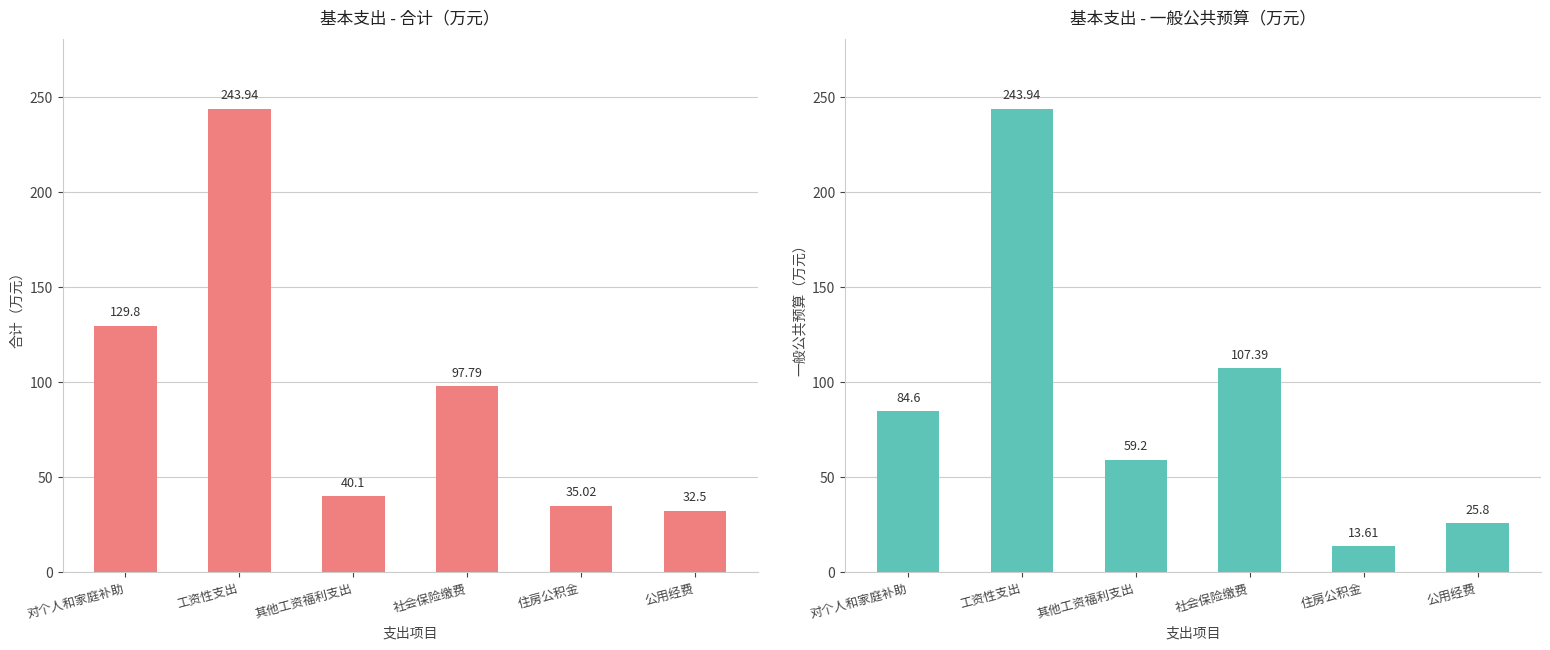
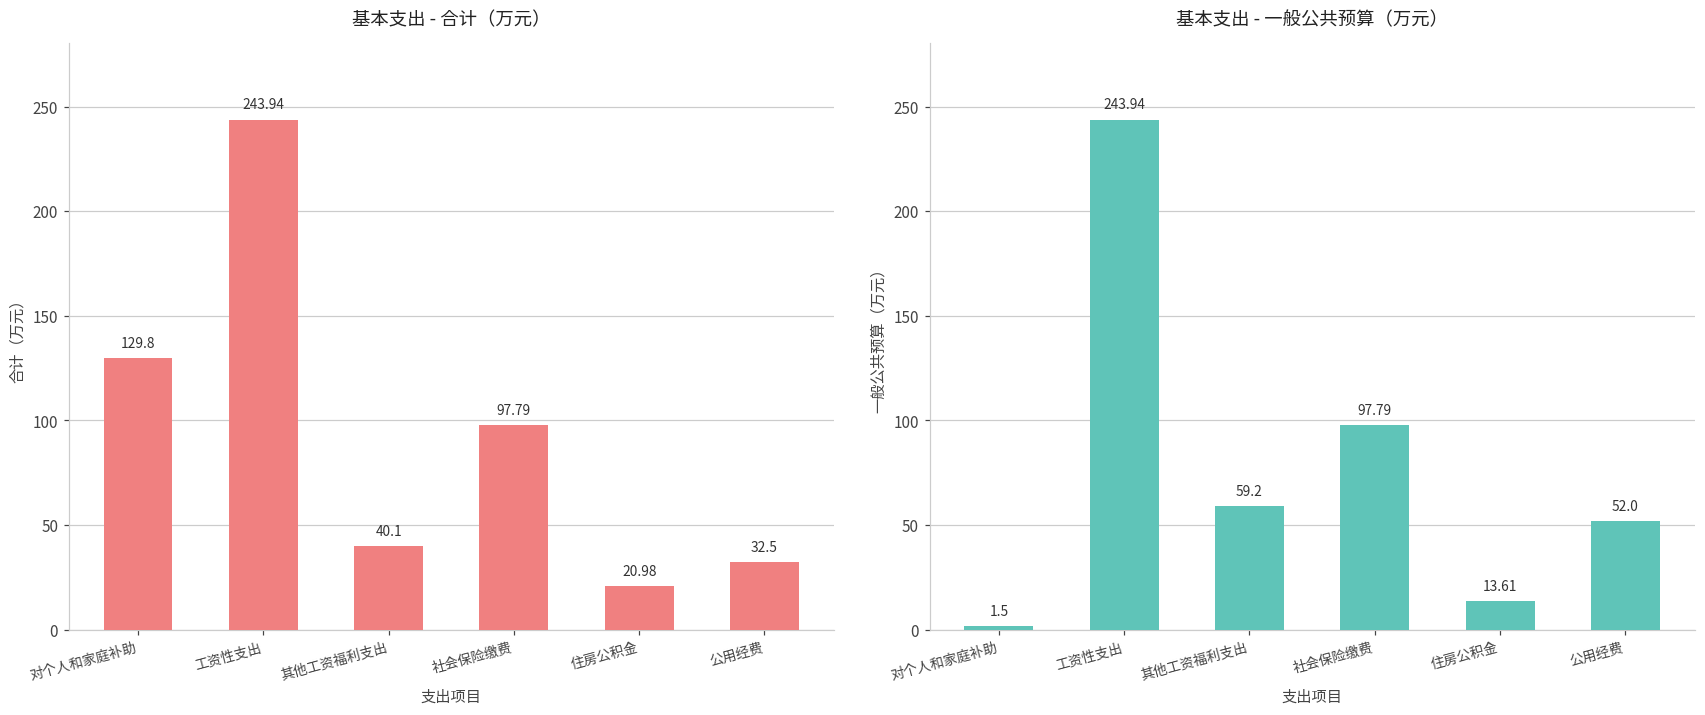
基本支出 - 合计（万元）, 住房公积金: 35.02 -> 20.98
基本支出 - 一般公共预算（万元）, 对个人和家庭补助: 84.6 -> 1.5
基本支出 - 一般公共预算（万元）, 社会保险缴费: 107.39 -> 97.79
基本支出 - 一般公共预算（万元）, 公用经费: 25.8 -> 52.0
